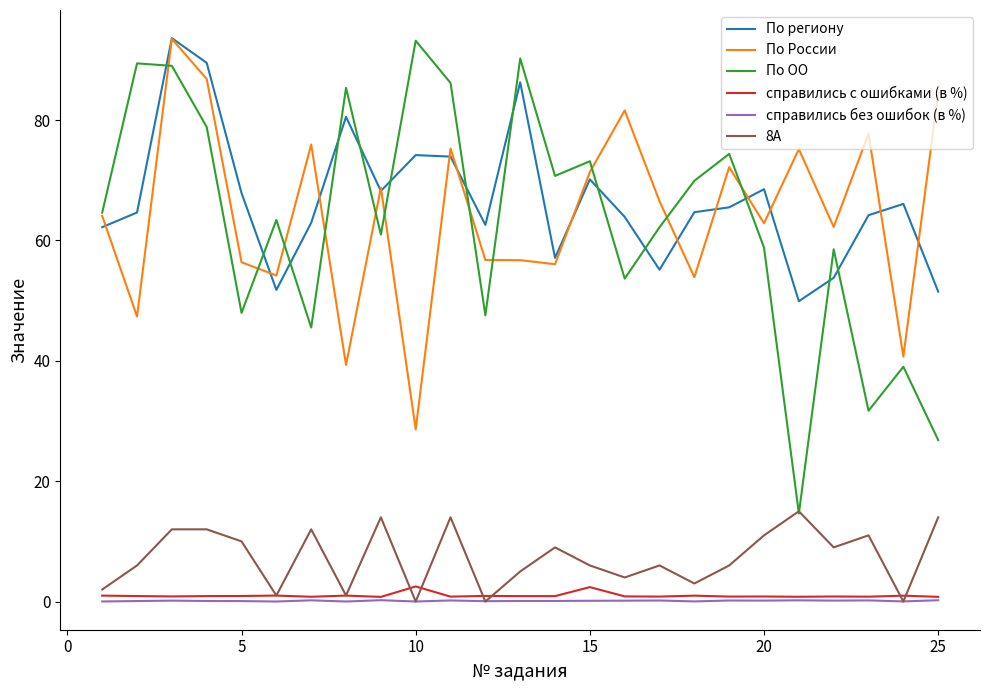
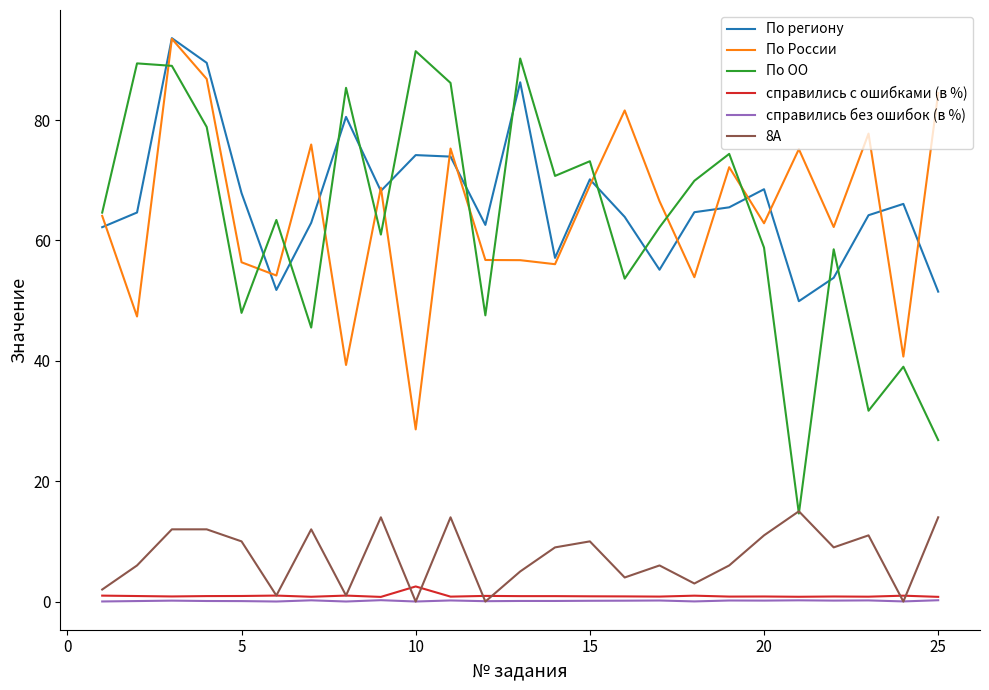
По ОО, 10: 93 -> 91
По России, 15: 71 -> 69
справились c ошибками (в %), 15: 2 -> 1
8А, 15: 6 -> 10
